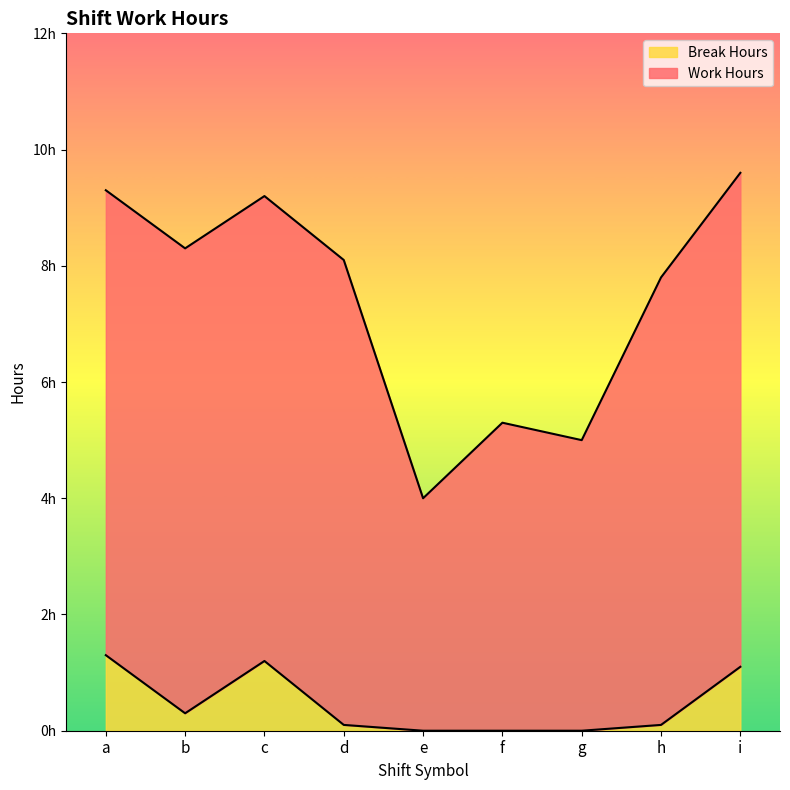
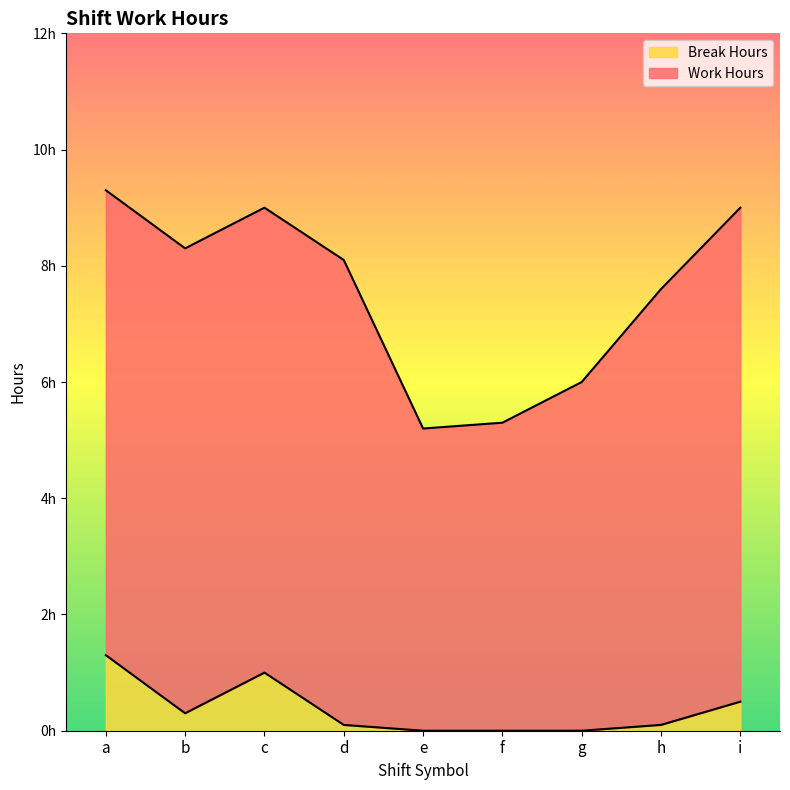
Break Hours, c: 1.2h -> 1.0h
Work Hours, e: 4.0h -> 5.2h
Work Hours, g: 5h -> 6h
Work Hours, h: 7.7h -> 7.5h
Break Hours, i: 1.1h -> 0.5h
